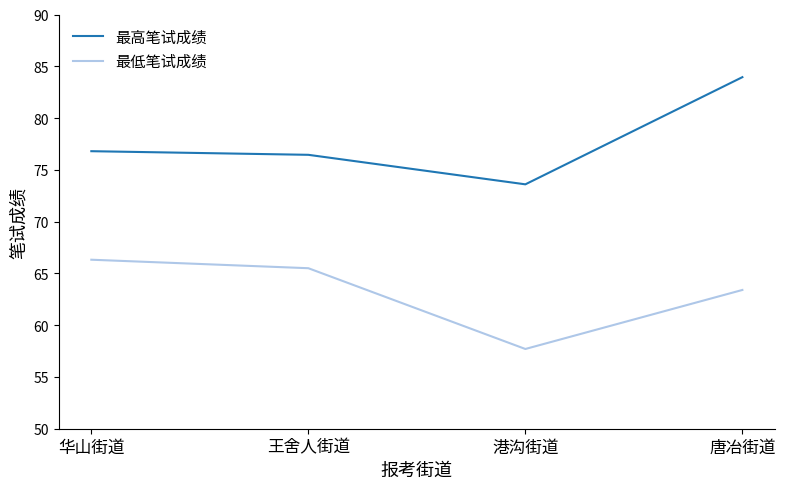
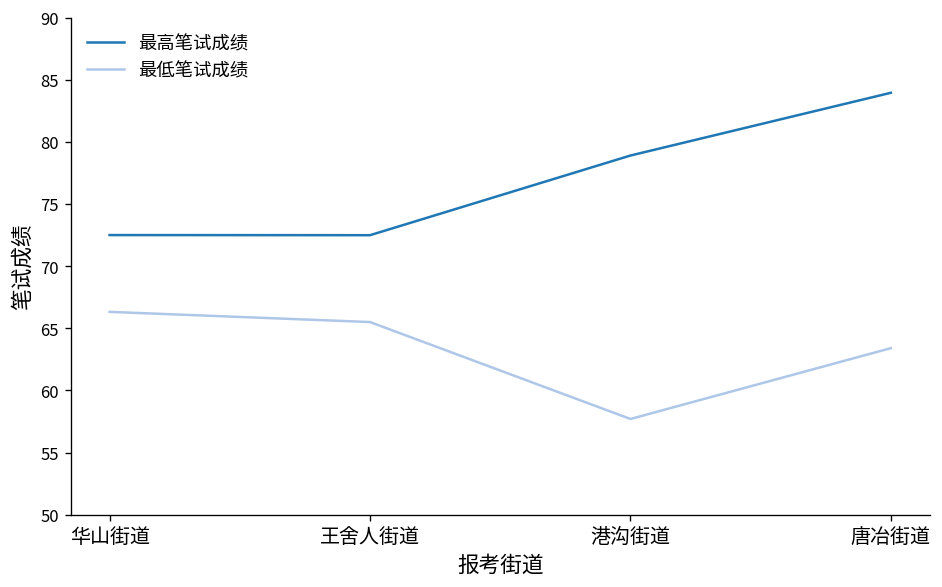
最高笔试成绩, 华山街道: 76.8 -> 72.5
最高笔试成绩, 王舍人街道: 76.5 -> 72.5
最高笔试成绩, 港沟街道: 73.6 -> 78.9
